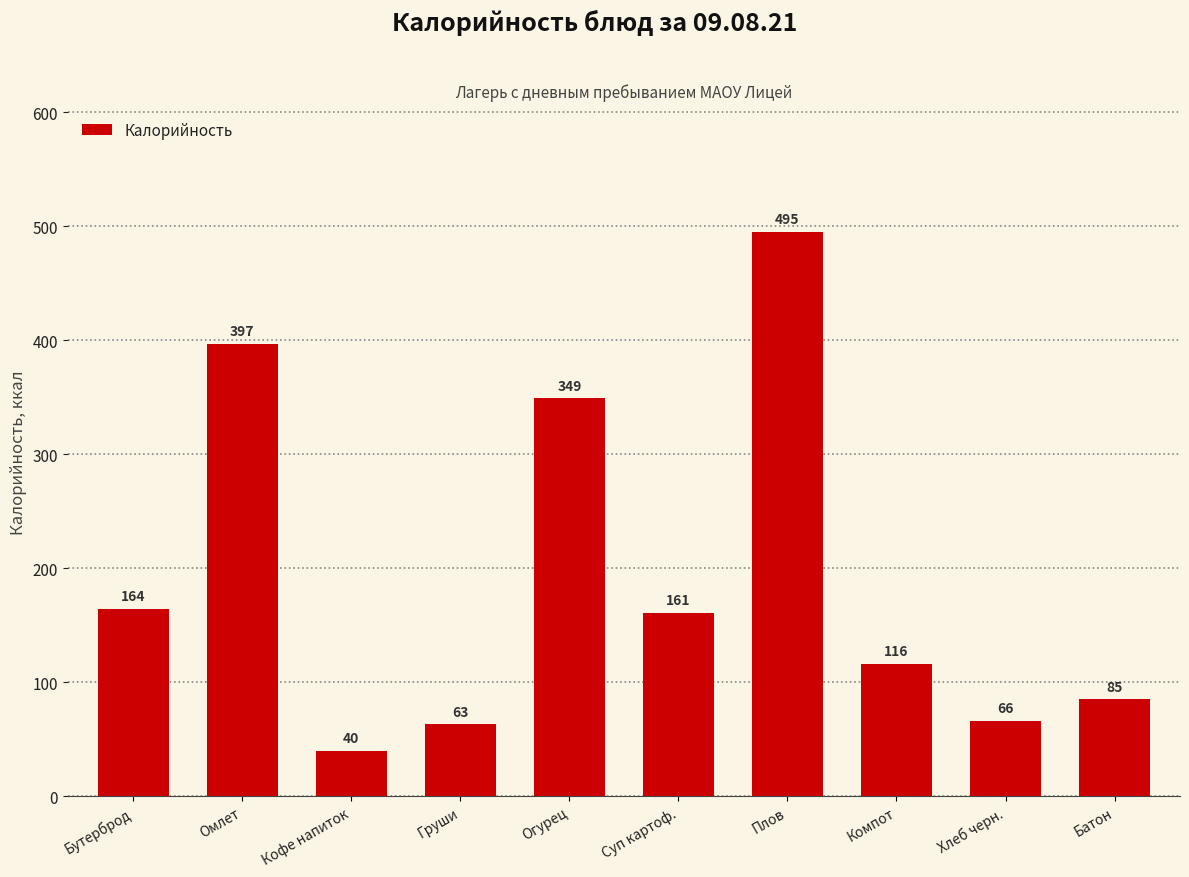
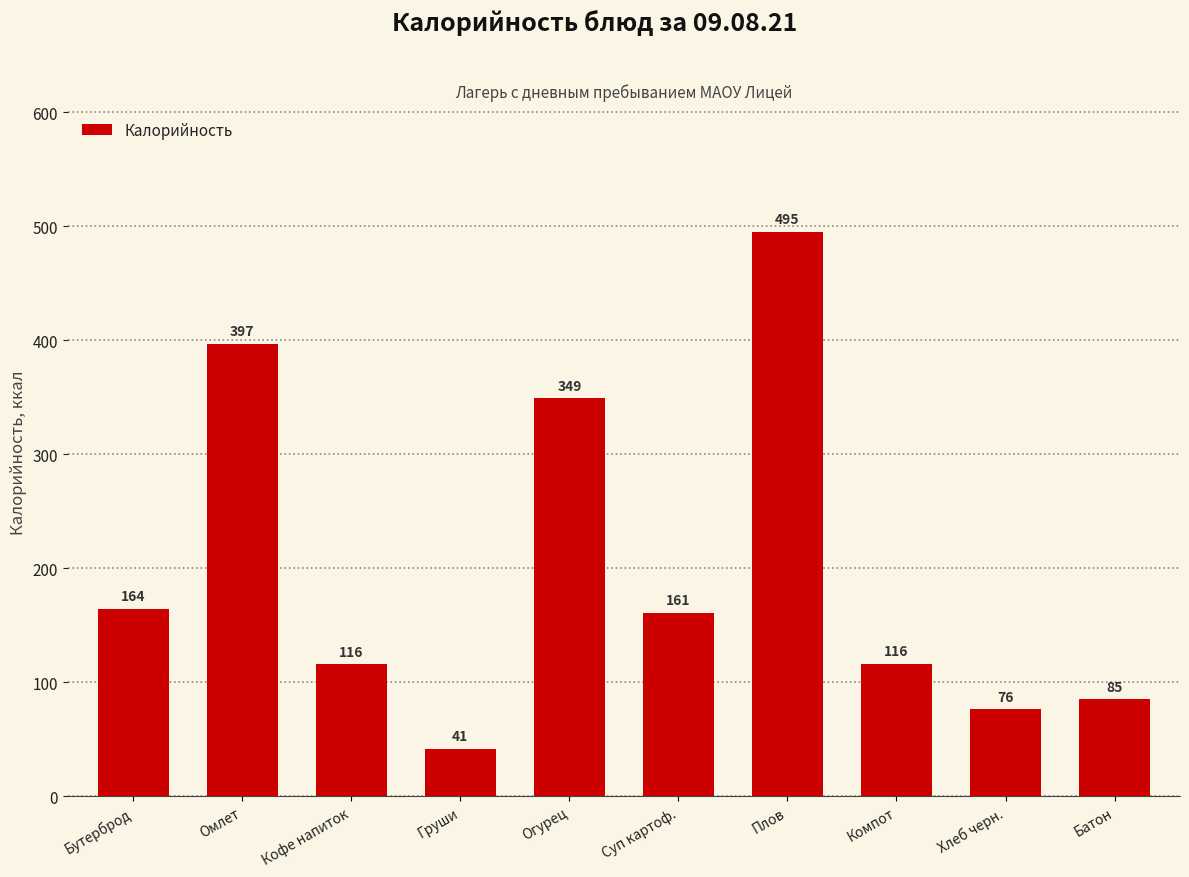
Кофе напиток: 40 -> 116
Груши: 63 -> 41
Хлеб черн.: 66 -> 76
